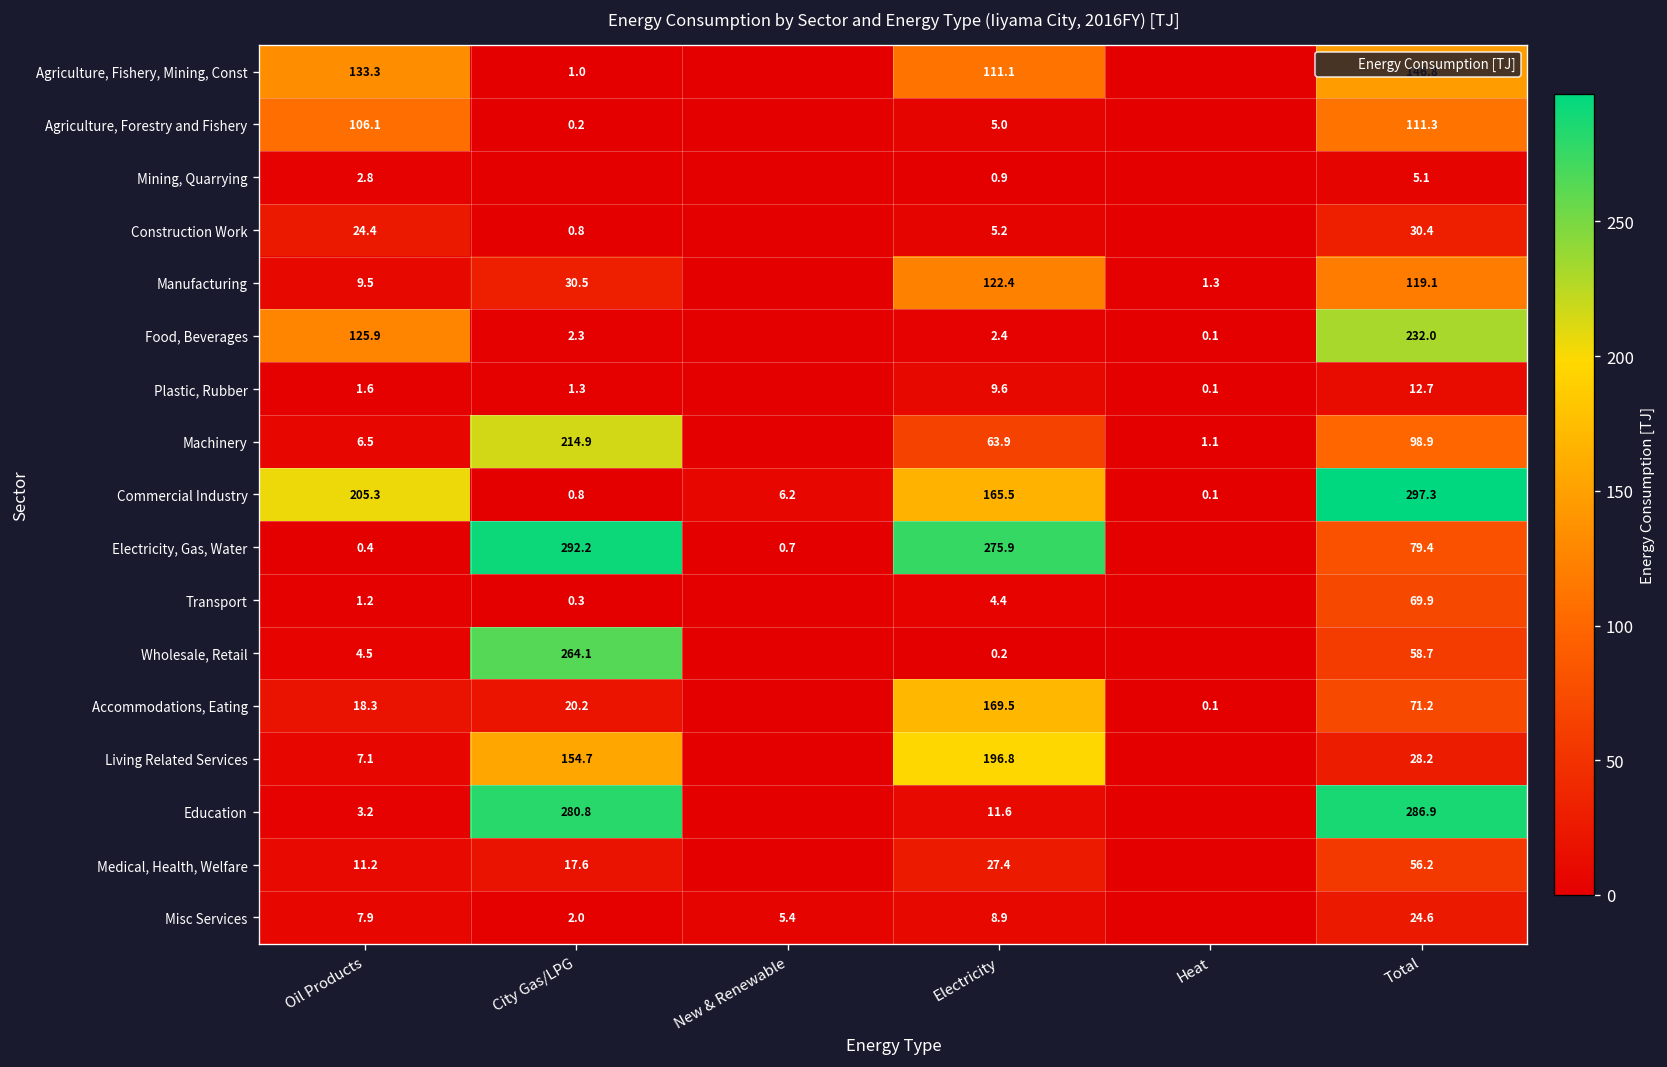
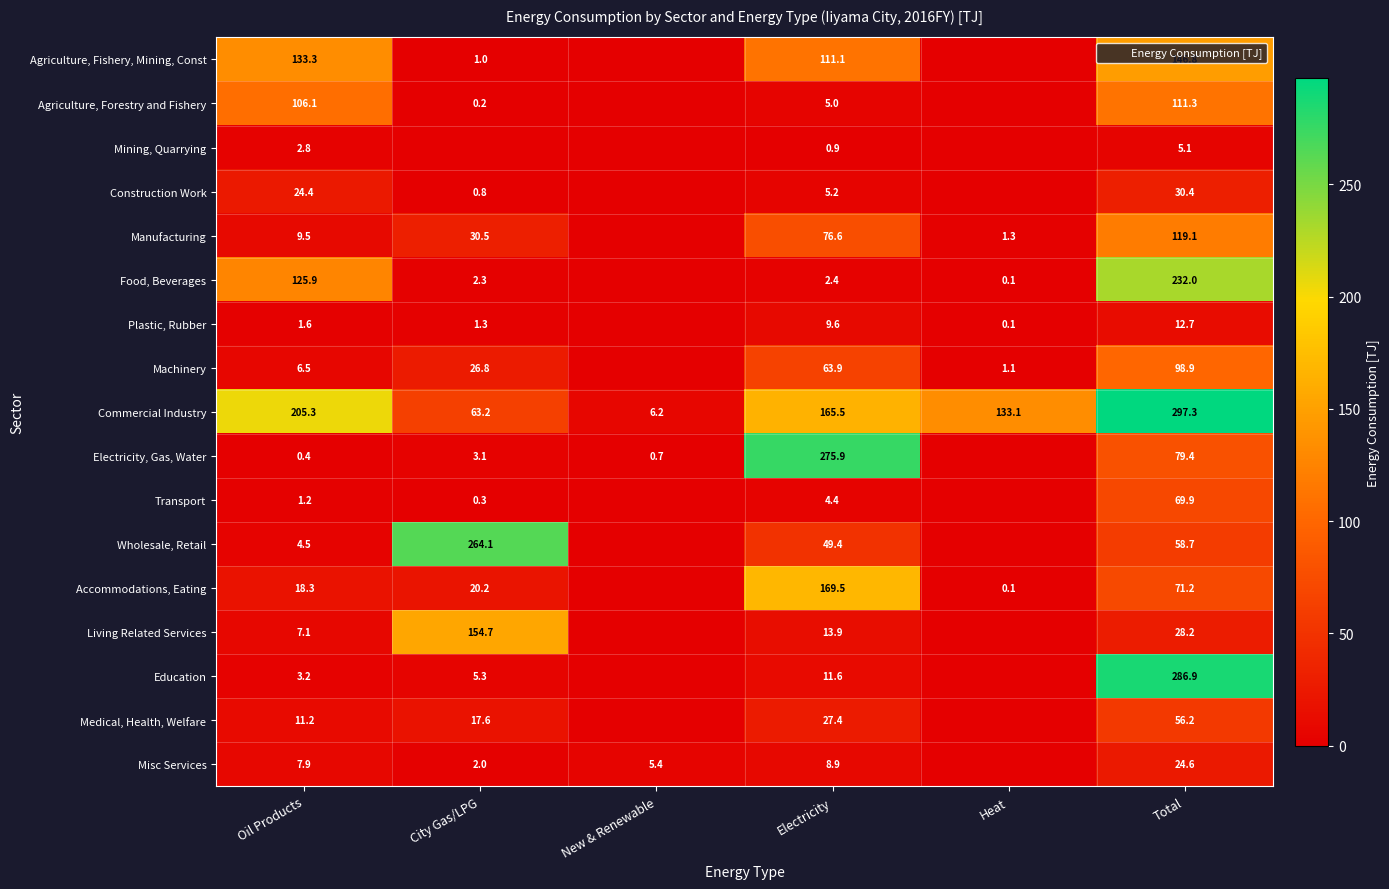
Manufacturing, Electricity: 122.4 -> 76.6
Machinery, City Gas/LPG: 214.9 -> 26.8
Commercial Industry, City Gas/LPG: 0.8 -> 63.2
Commercial Industry, Heat: 0.1 -> 133.1
Electricity, Gas, Water, City Gas/LPG: 292.2 -> 3.1
Wholesale, Retail, Electricity: 0.2 -> 49.4
Living Related Services, Electricity: 196.8 -> 13.9
Education, City Gas/LPG: 280.8 -> 5.3
